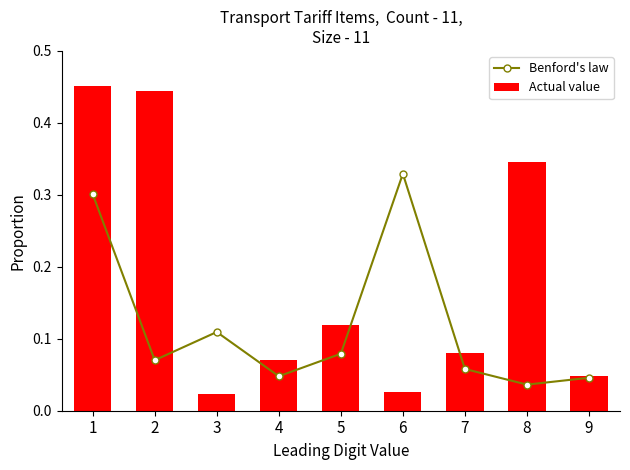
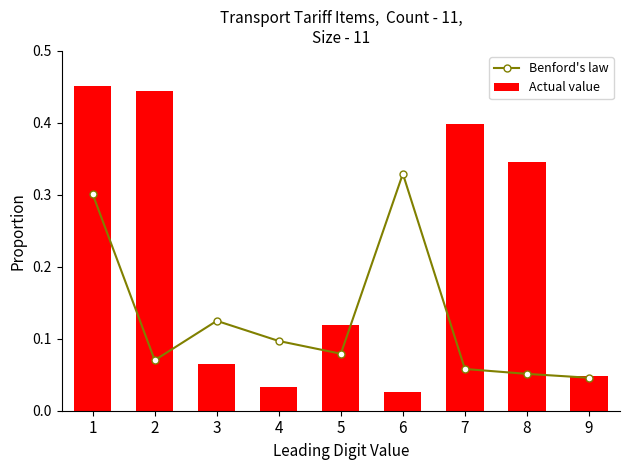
Benford's law, 3: 0.11 -> 0.12
Actual value, 3: 0.02 -> 0.06
Benford's law, 4: 0.05 -> 0.10
Actual value, 4: 0.07 -> 0.03
Actual value, 7: 0.08 -> 0.40
Benford's law, 8: 0.04 -> 0.05
